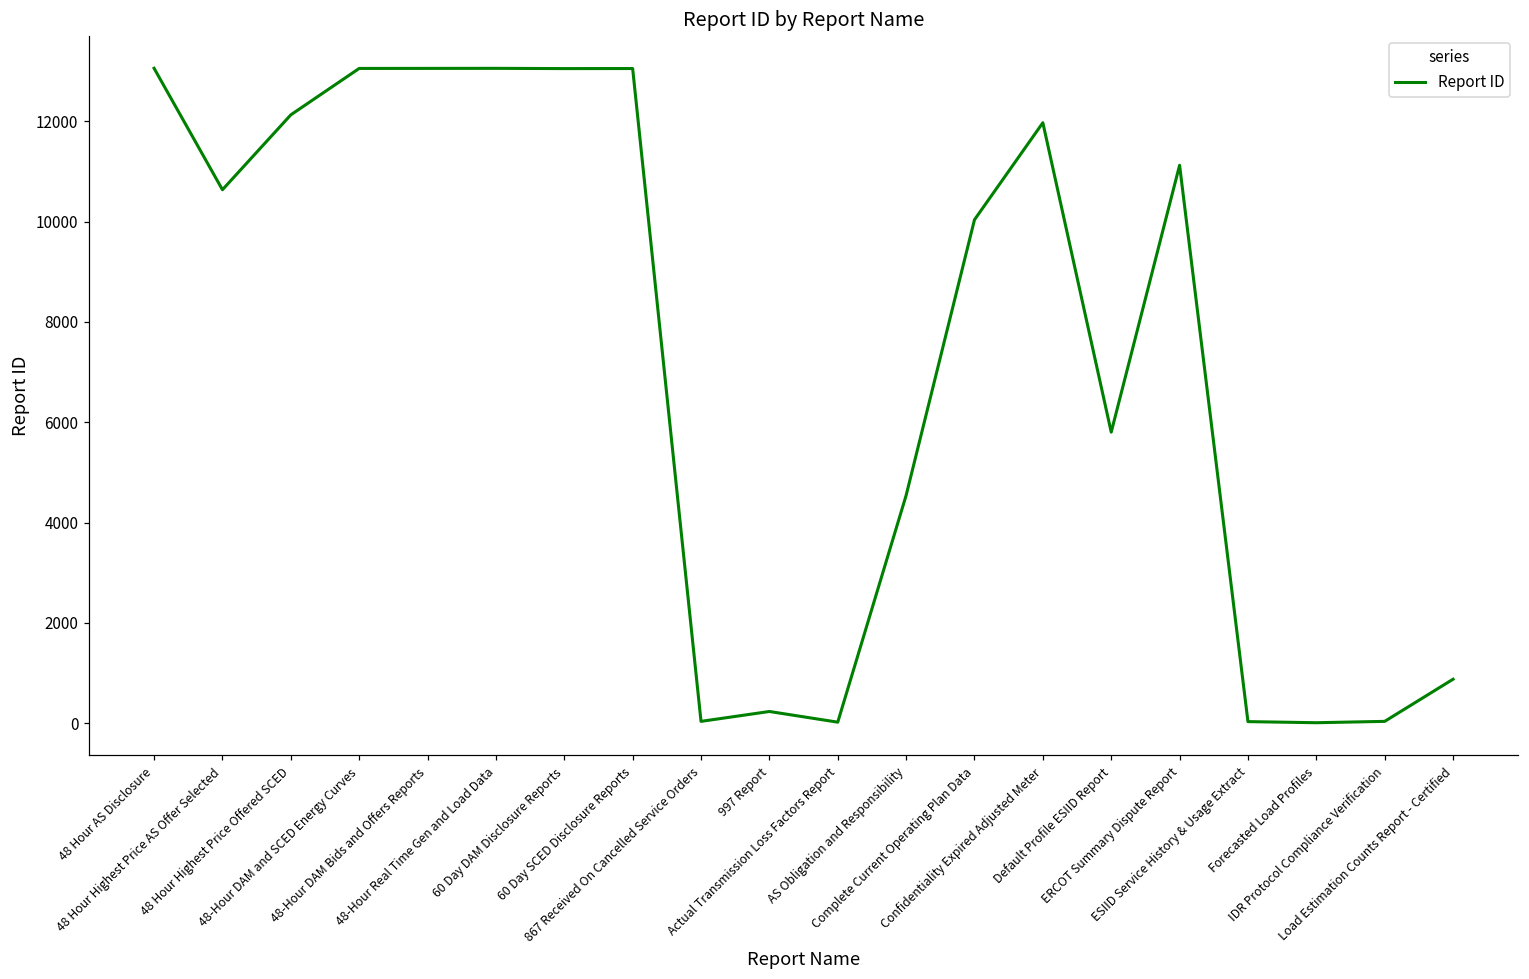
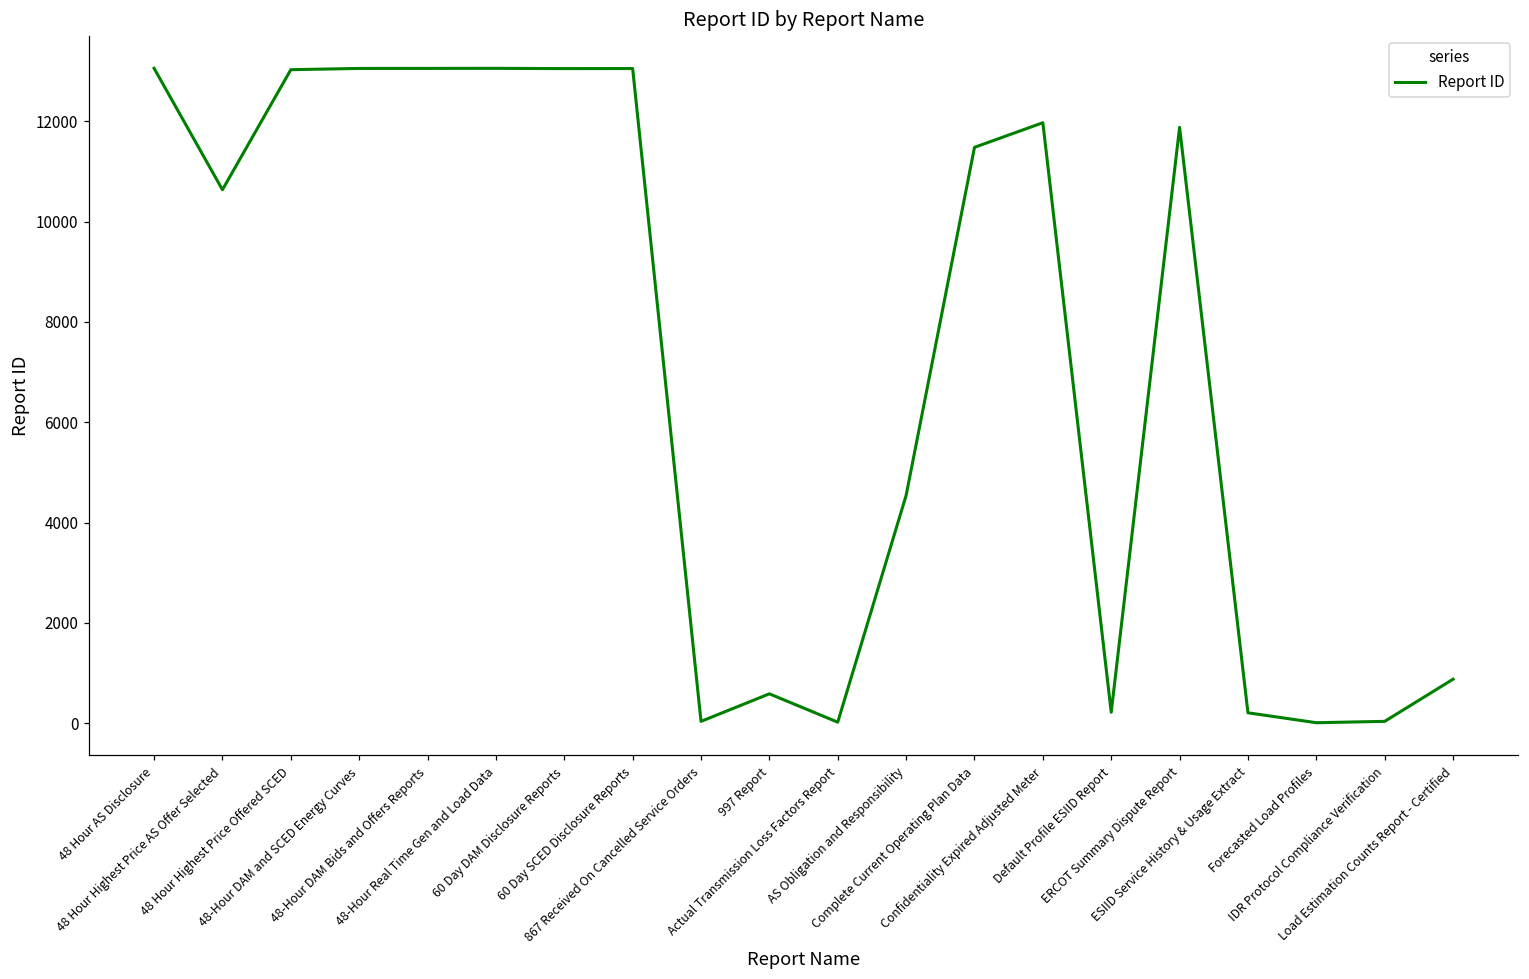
48 Hour Highest Price Offered SCED: 12100 -> 13000
997 Report: 200 -> 600
Complete Current Operating Plan Data: 10000 -> 11500
Default Profile ESIID Report: 5800 -> 200
ERCOT Summary Dispute Report: 11100 -> 11900
ESIID Service History & Usage Extract: 0 -> 200
